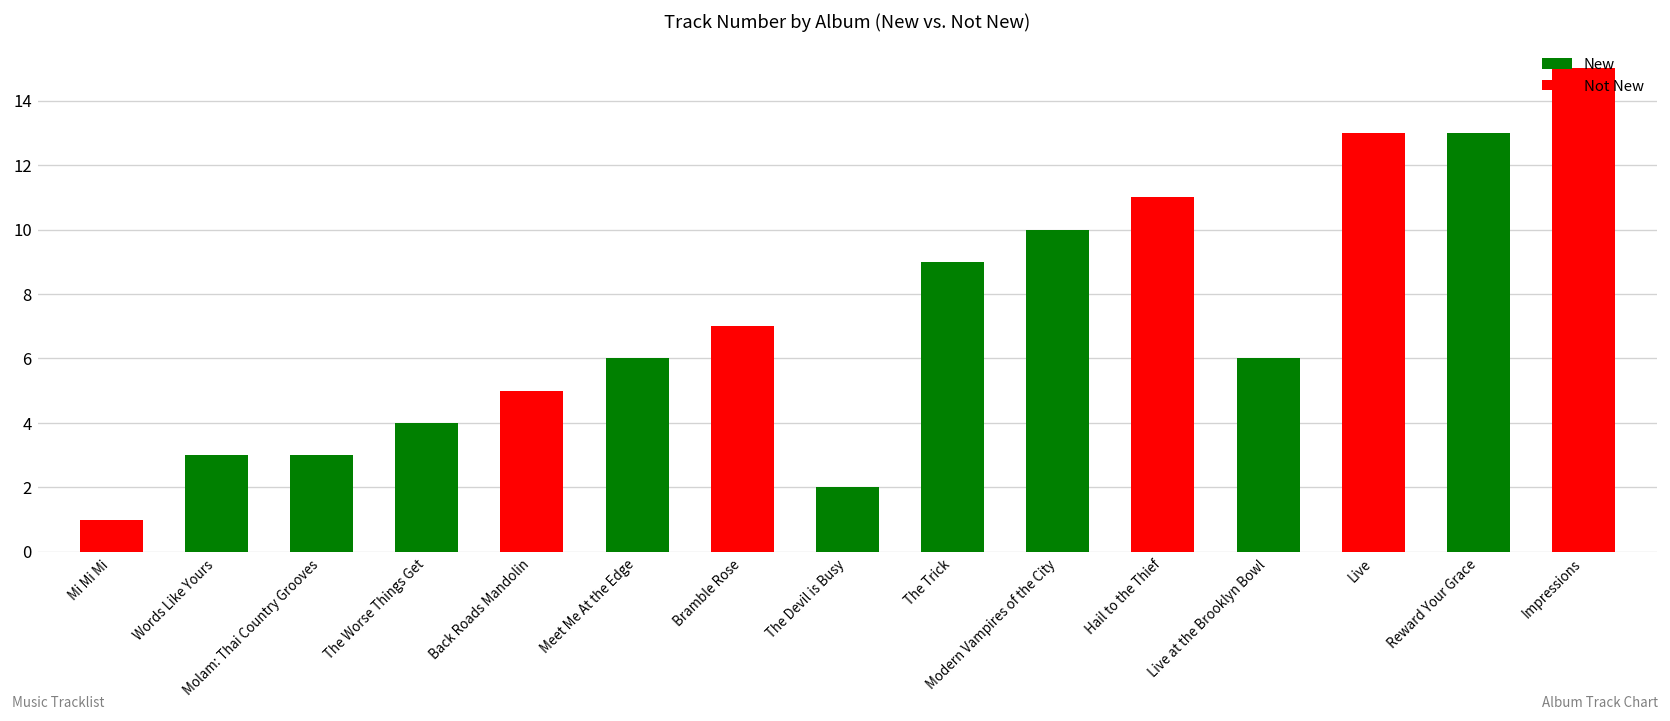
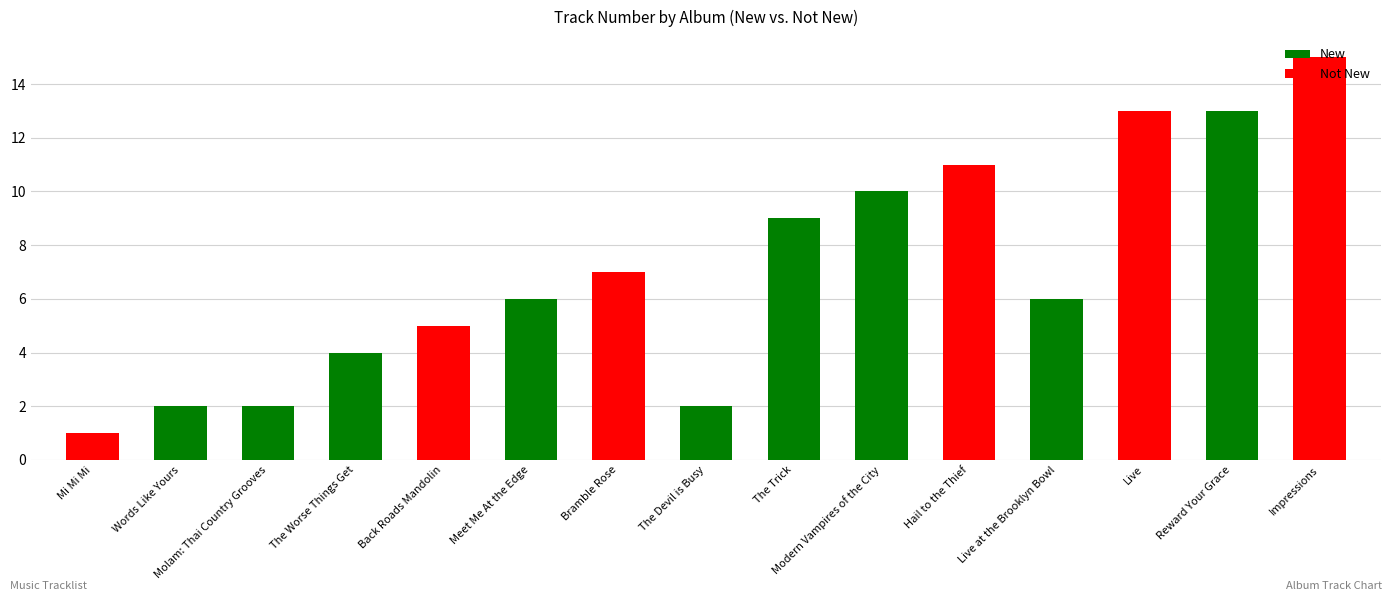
Words Like Yours: 3 -> 2
Molam: Thai Country Grooves: 3 -> 2
